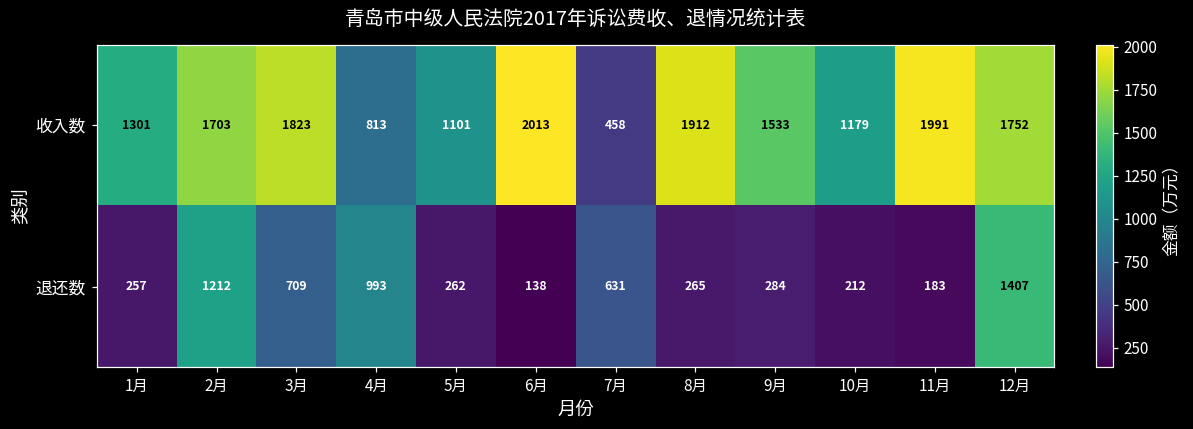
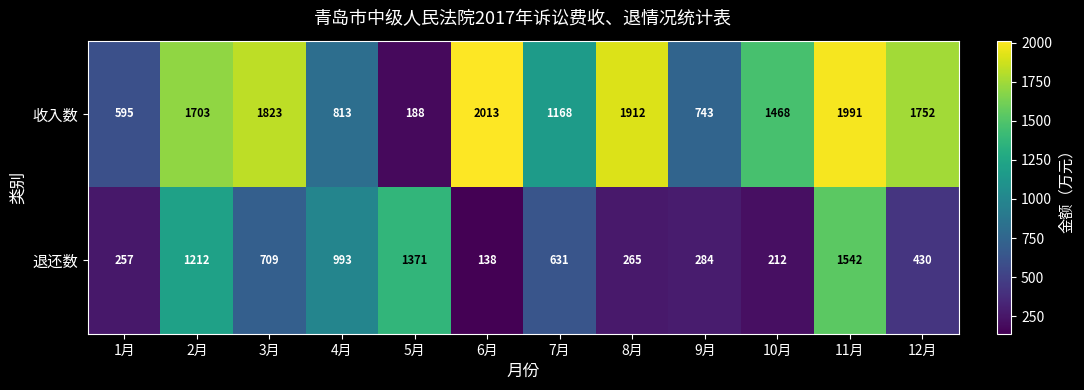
收入数, 1月: 1301 -> 595
收入数, 5月: 1101 -> 188
收入数, 7月: 458 -> 1168
收入数, 9月: 1533 -> 743
收入数, 10月: 1179 -> 1468
退还数, 5月: 262 -> 1371
退还数, 11月: 183 -> 1542
退还数, 12月: 1407 -> 430
